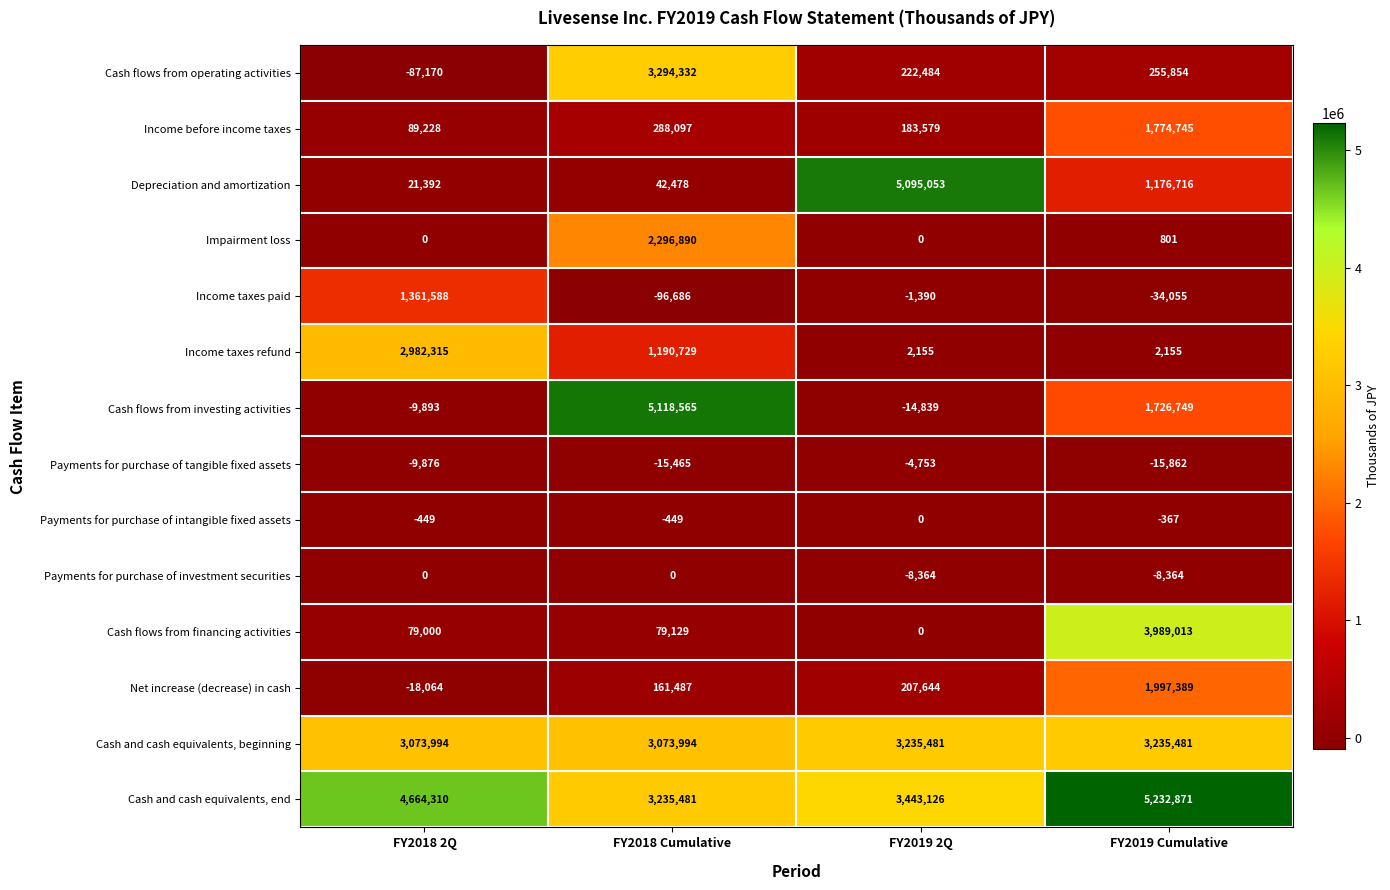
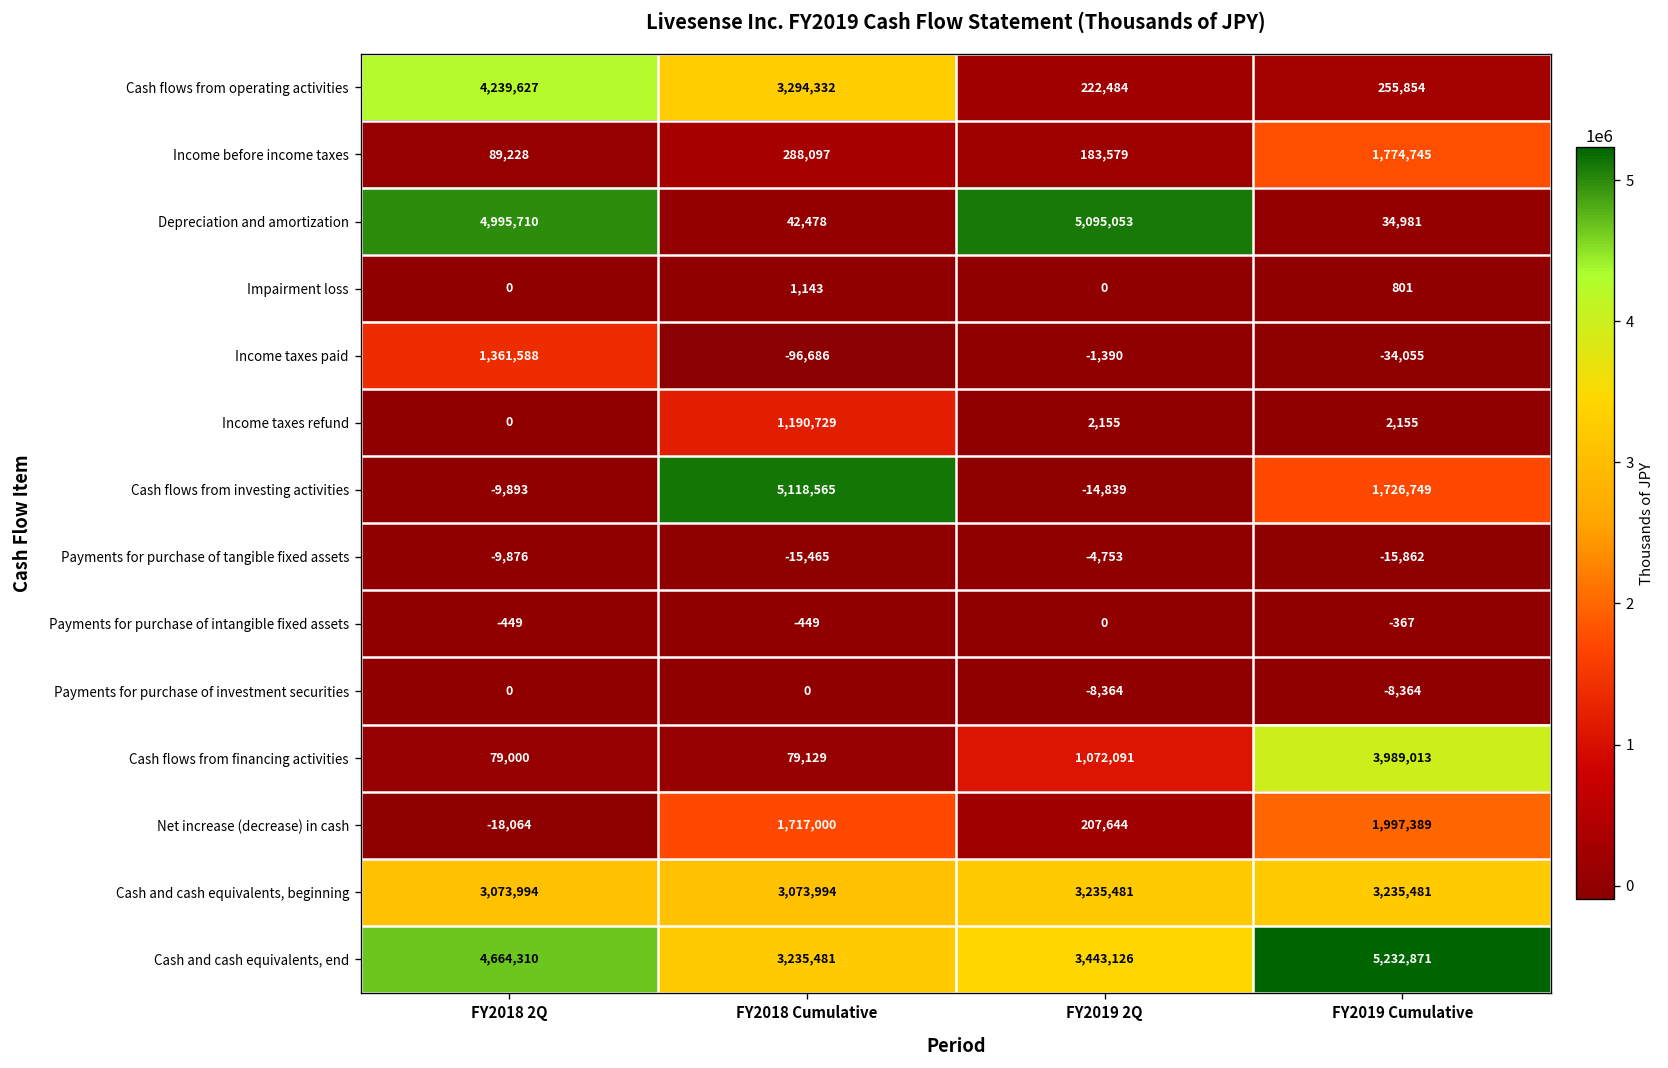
Cash flows from operating activities, FY2018 2Q: -87,170 -> 4,239,627
Depreciation and amortization, FY2018 2Q: 21,392 -> 4,995,710
Depreciation and amortization, FY2019 Cumulative: 1,176,716 -> 34,981
Impairment loss, FY2018 Cumulative: 2,296,890 -> 1,143
Income taxes refund, FY2018 2Q: 2,982,315 -> 0
Cash flows from financing activities, FY2019 2Q: 0 -> 1,072,091
Net increase (decrease) in cash, FY2018 Cumulative: 161,487 -> 1,717,000
